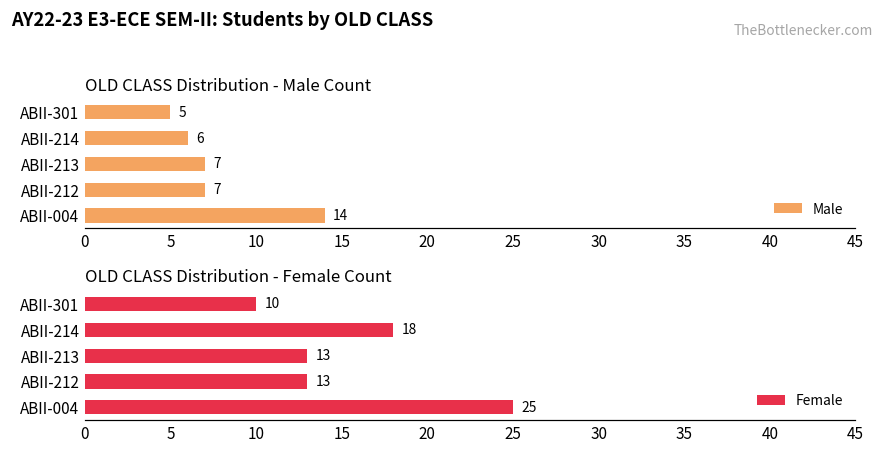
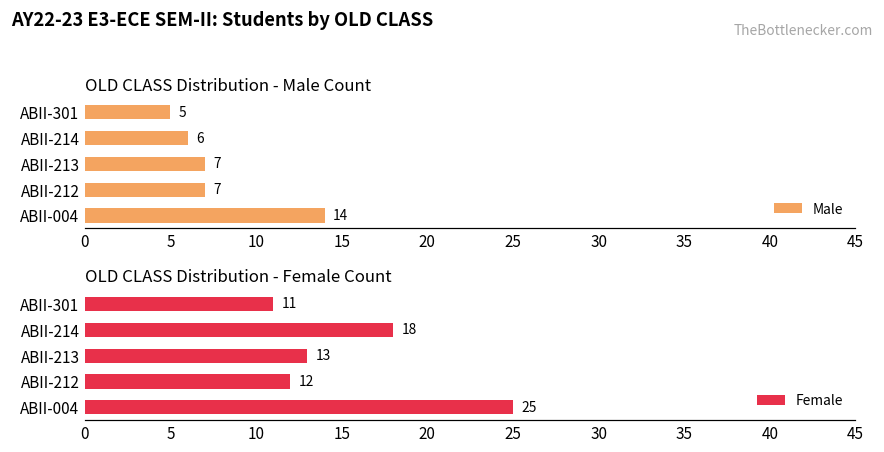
OLD CLASS Distribution - Female Count, ABII-301: 10 -> 11
OLD CLASS Distribution - Female Count, ABII-212: 13 -> 12
